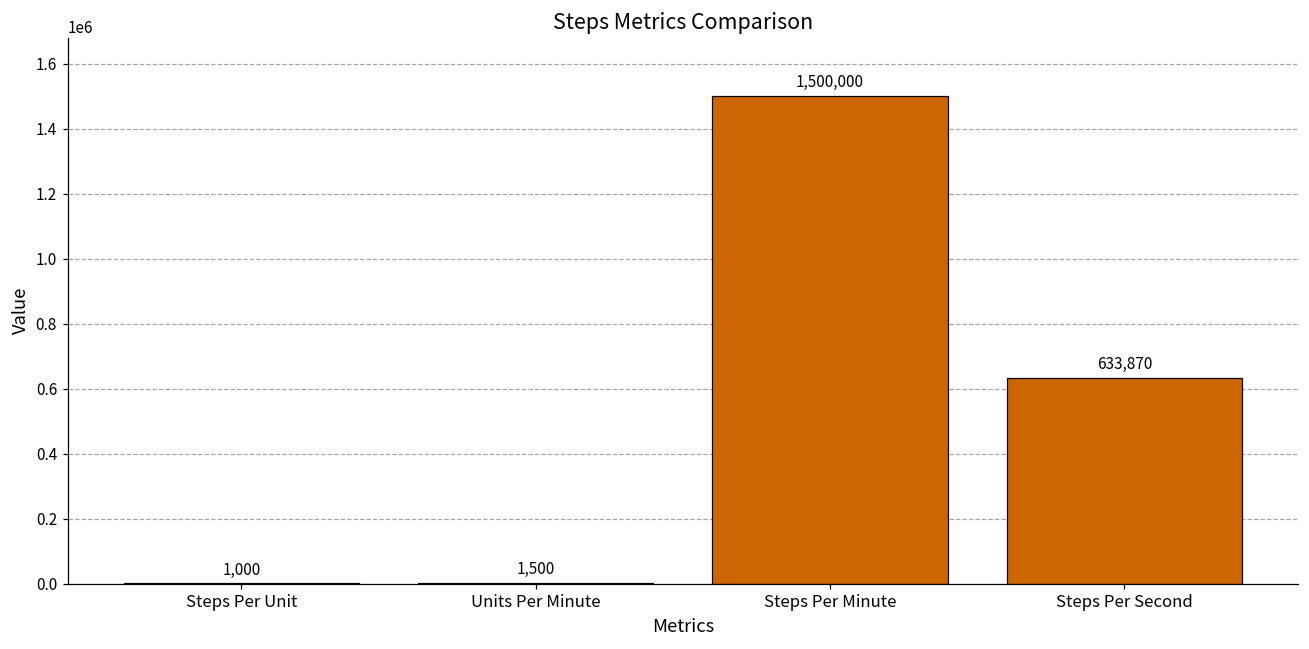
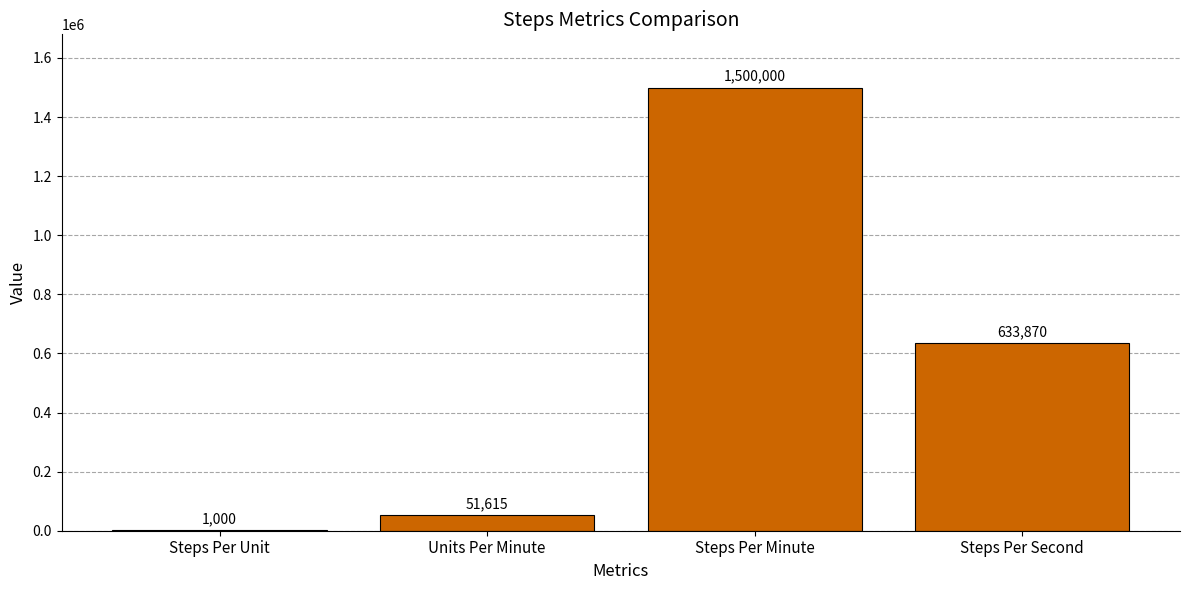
Units Per Minute: 1,500 -> 51,615
